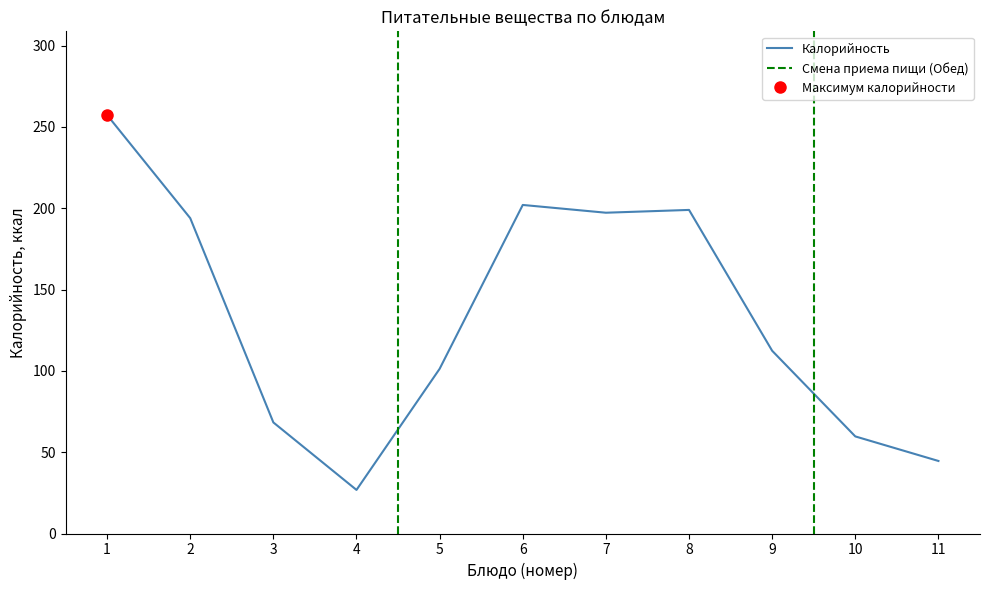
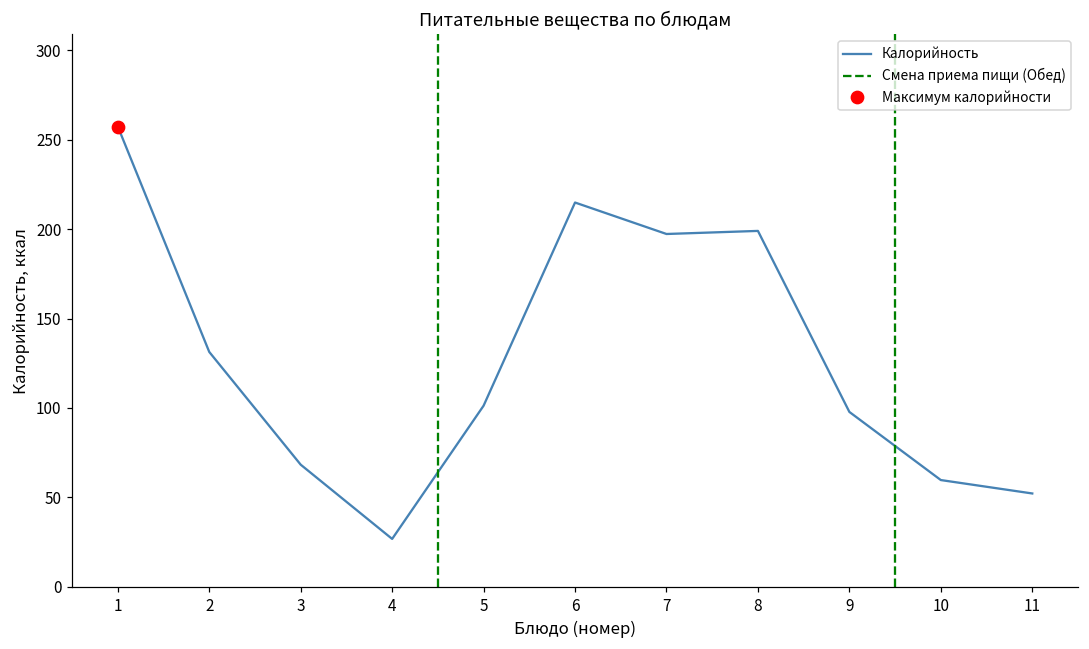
Калорийность, 2: 194 -> 131
Калорийность, 6: 202 -> 215
Калорийность, 9: 112 -> 98
Калорийность, 11: 45 -> 52
